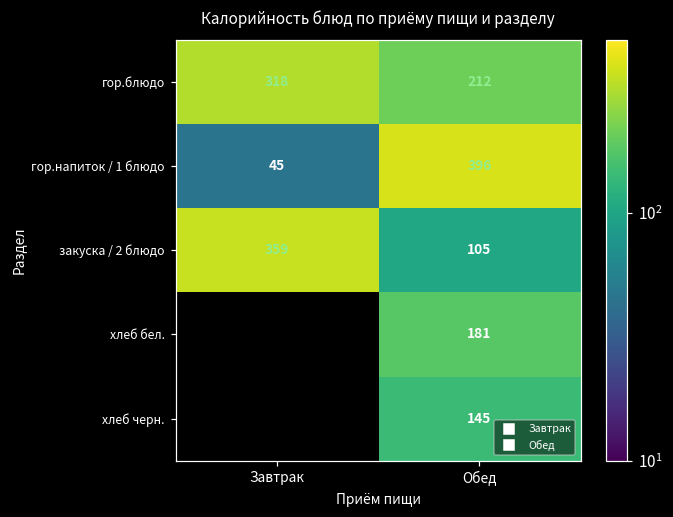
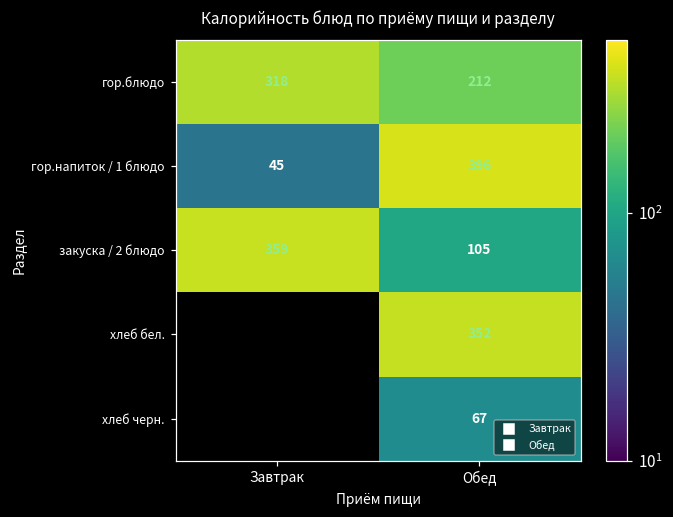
хлеб бел., Обед: 181 -> 352
хлеб черн., Обед: 145 -> 67
